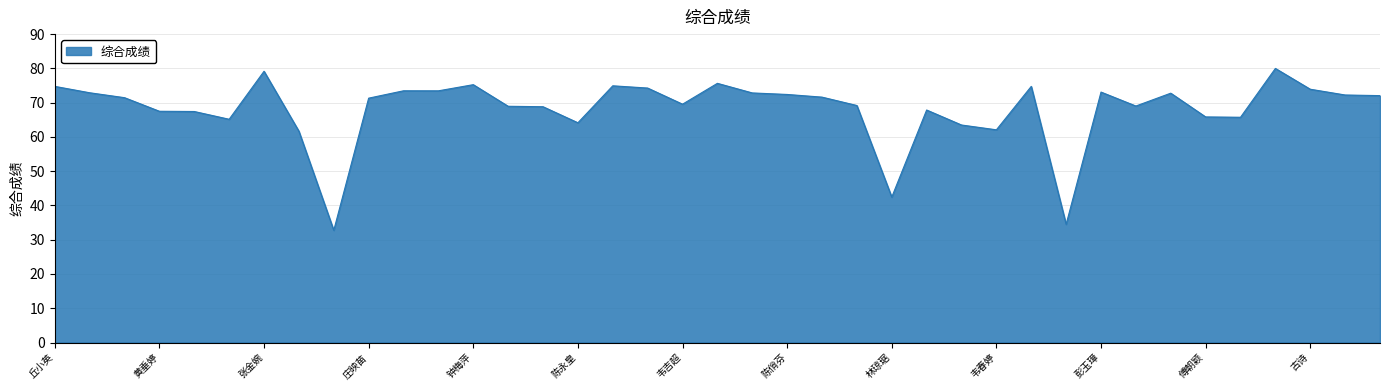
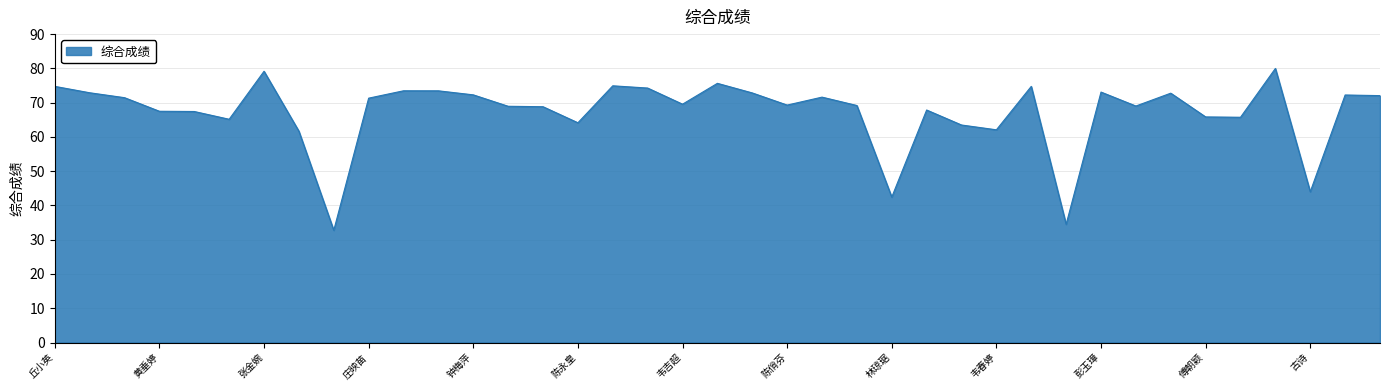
钟梅萍: 75 -> 72
陈俏芬: 72 -> 69
古诗: 74 -> 44
